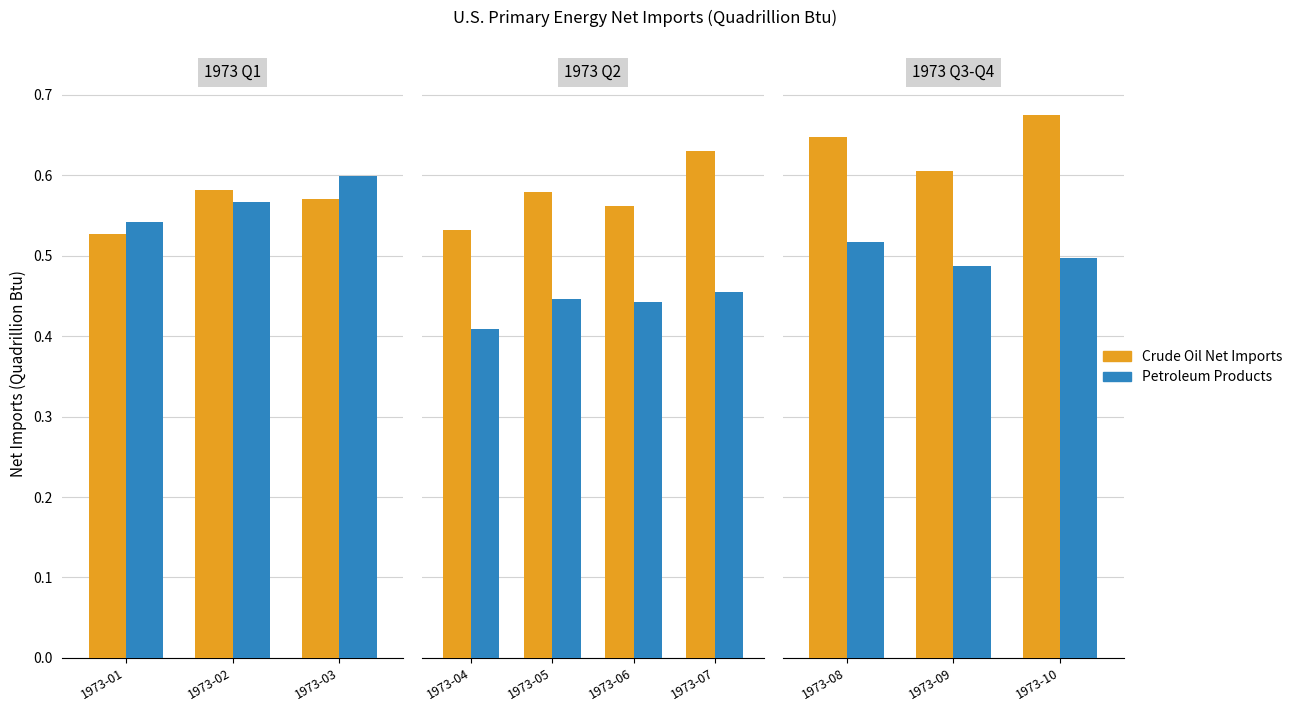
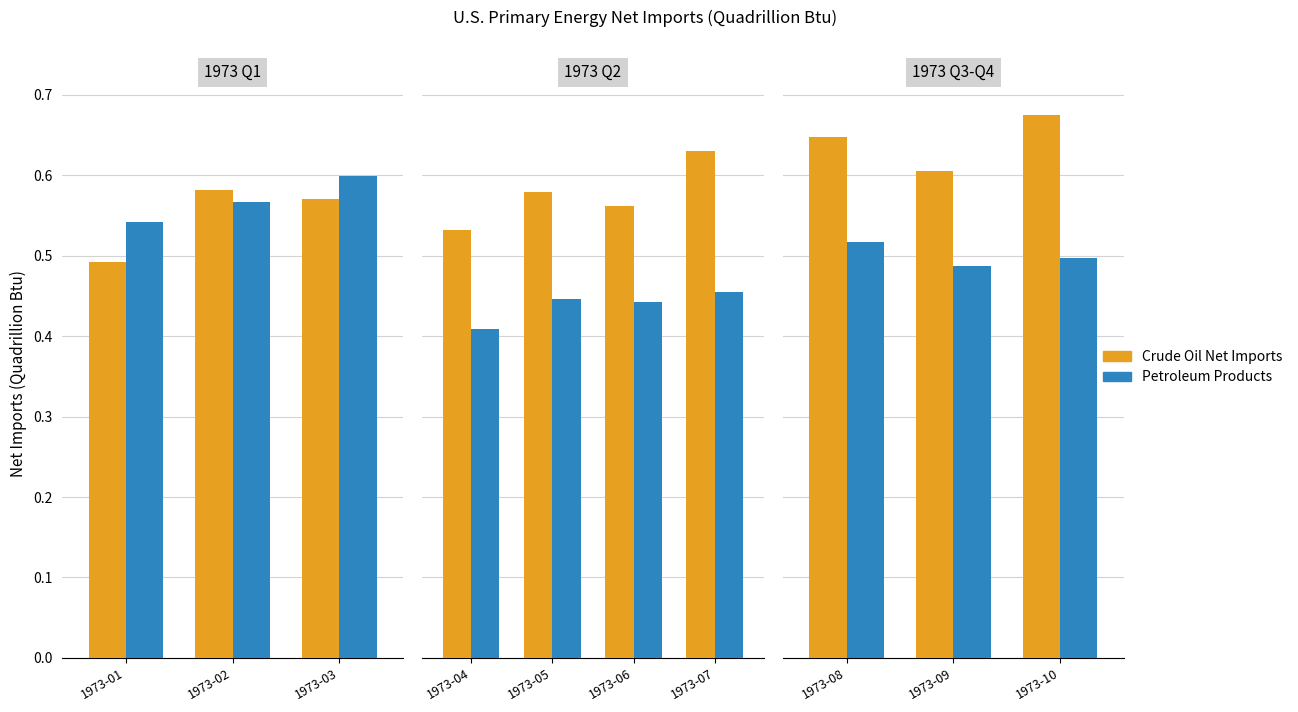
1973 Q1, Crude Oil Net Imports, 1973-01: 0.53 -> 0.49
